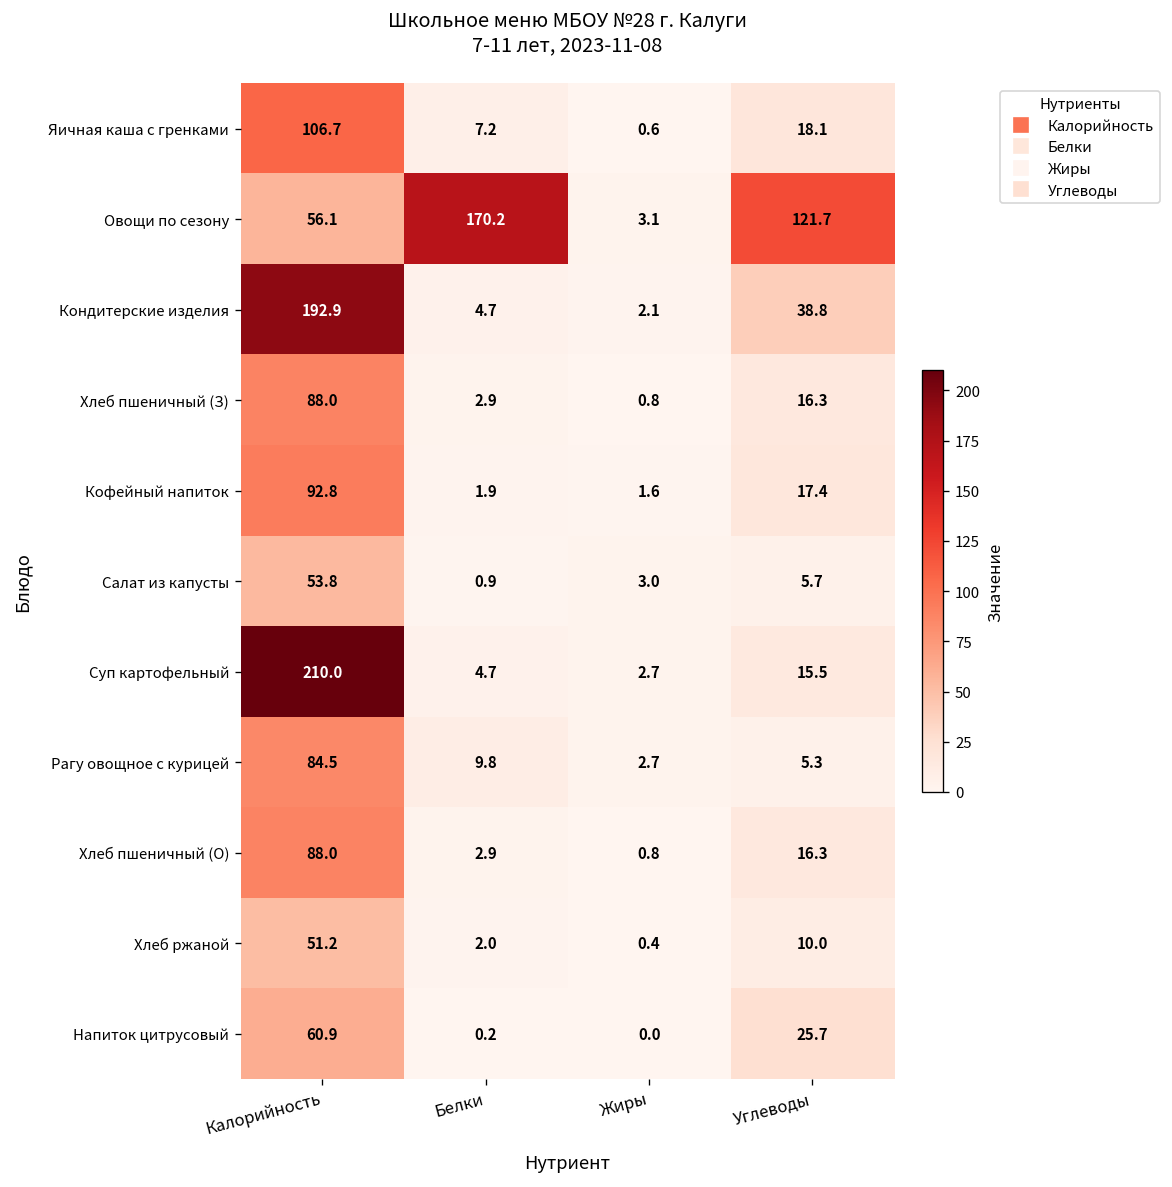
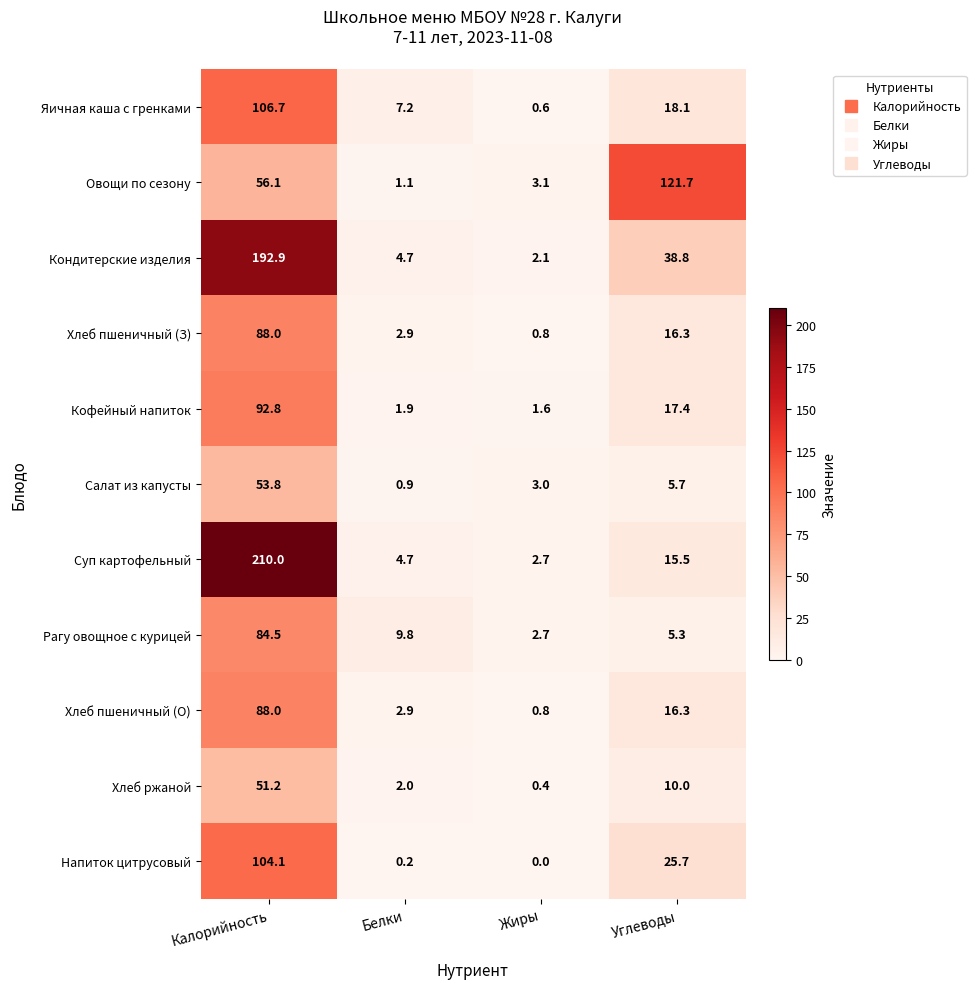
Овощи по сезону, Белки: 170.2 -> 1.1
Напиток цитрусовый, Калорийность: 60.9 -> 104.1
